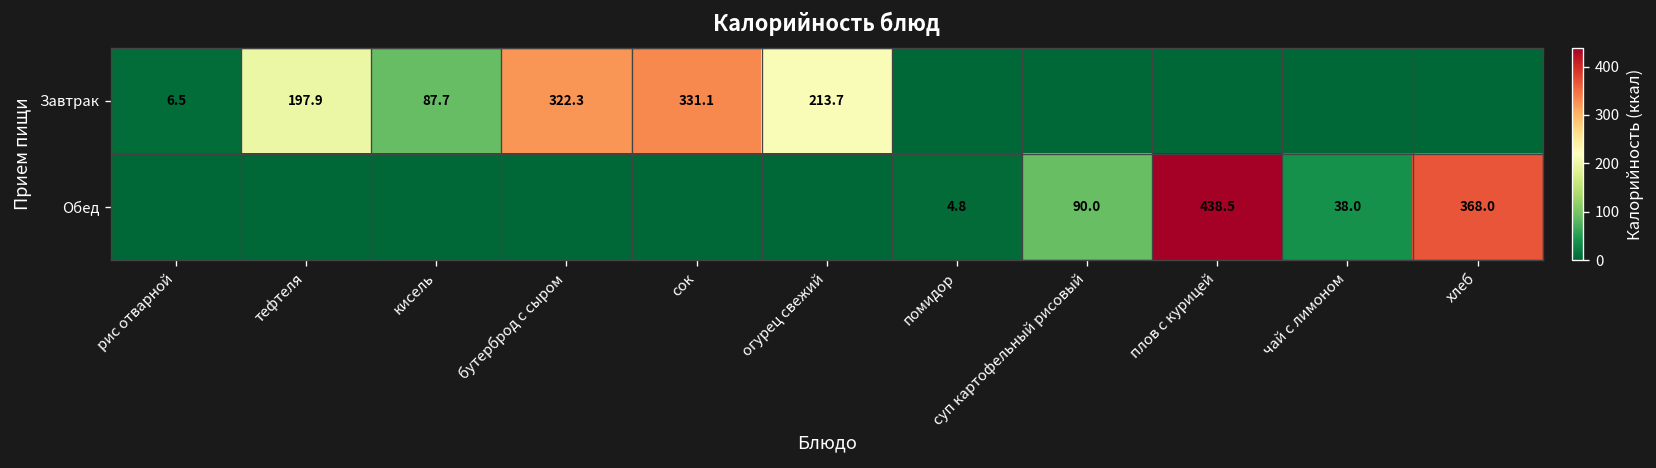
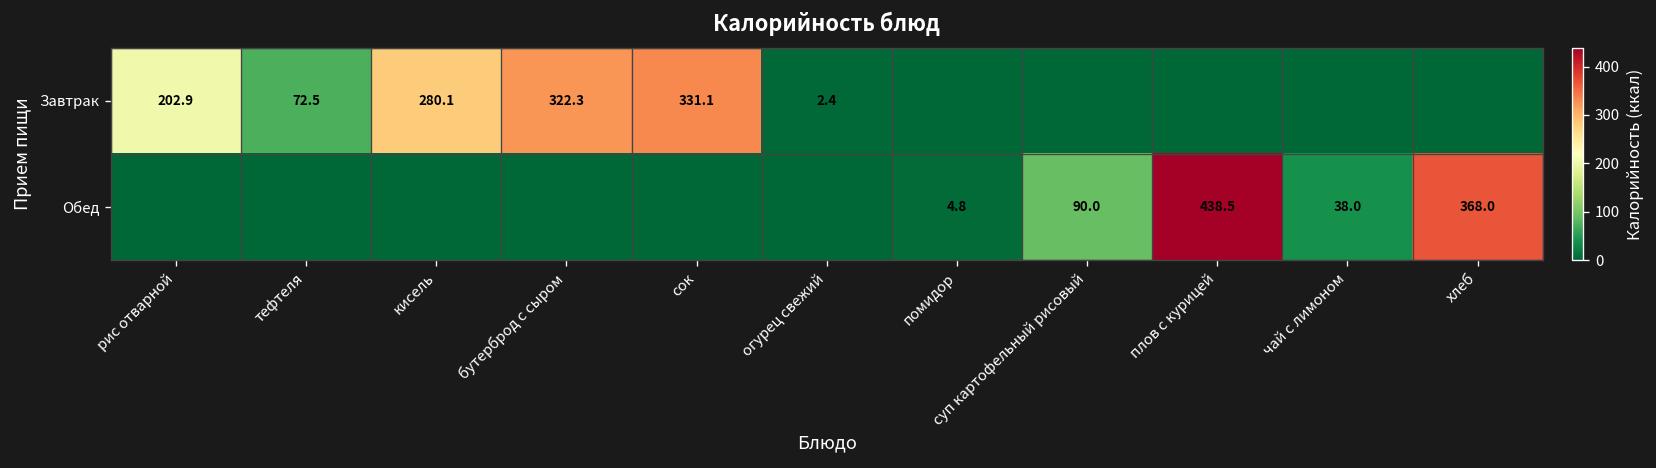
Завтрак, рис отварной: 6.5 -> 202.9
Завтрак, тефтеля: 197.9 -> 72.5
Завтрак, кисель: 87.7 -> 280.1
Завтрак, огурец свежий: 213.7 -> 2.4
